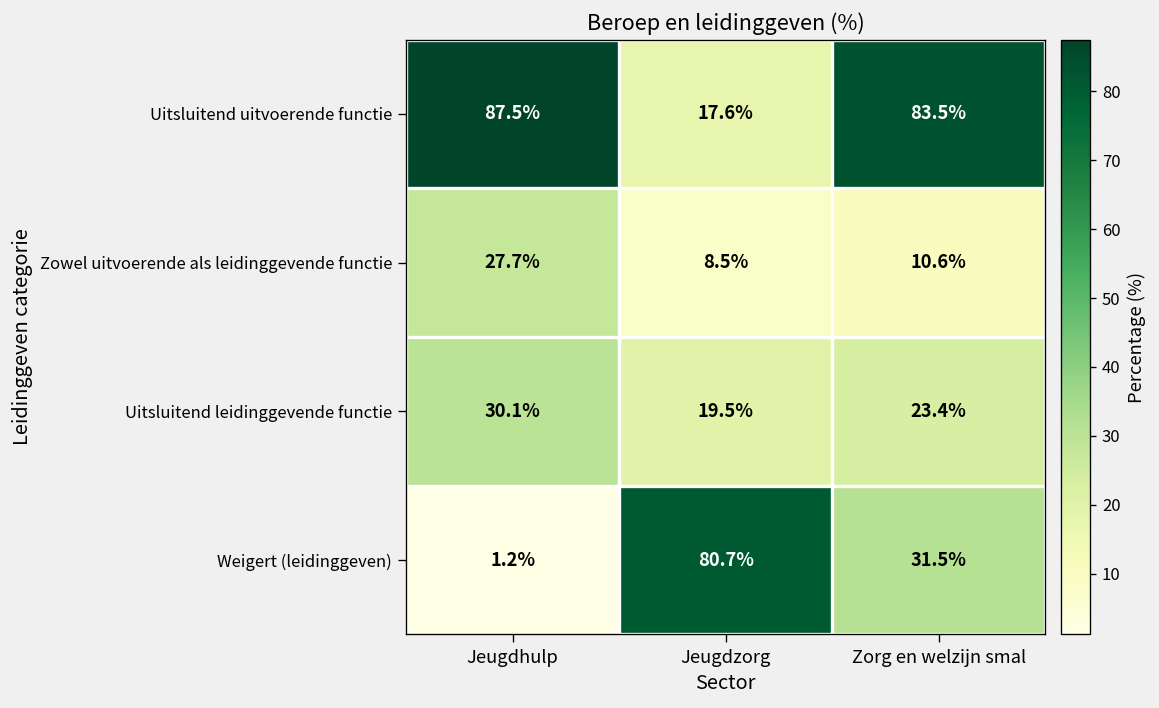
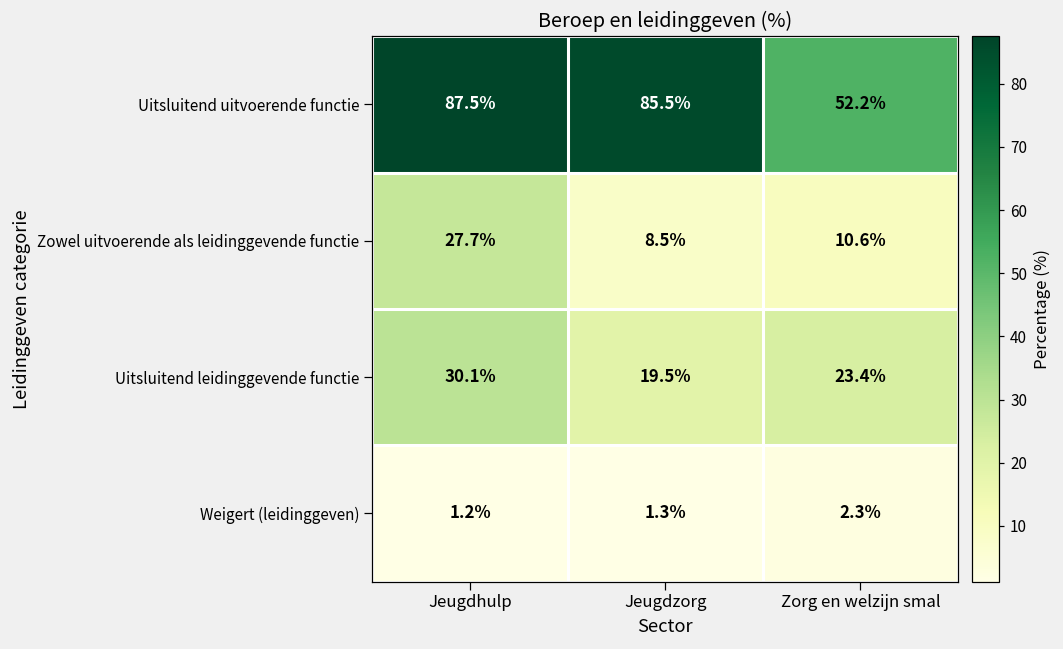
Uitsluitend uitvoerende functie, Jeugdzorg: 17.6% -> 85.5%
Uitsluitend uitvoerende functie, Zorg en welzijn smal: 83.5% -> 52.2%
Weigert (leidinggeven), Jeugdzorg: 80.7% -> 1.3%
Weigert (leidinggeven), Zorg en welzijn smal: 31.5% -> 2.3%
